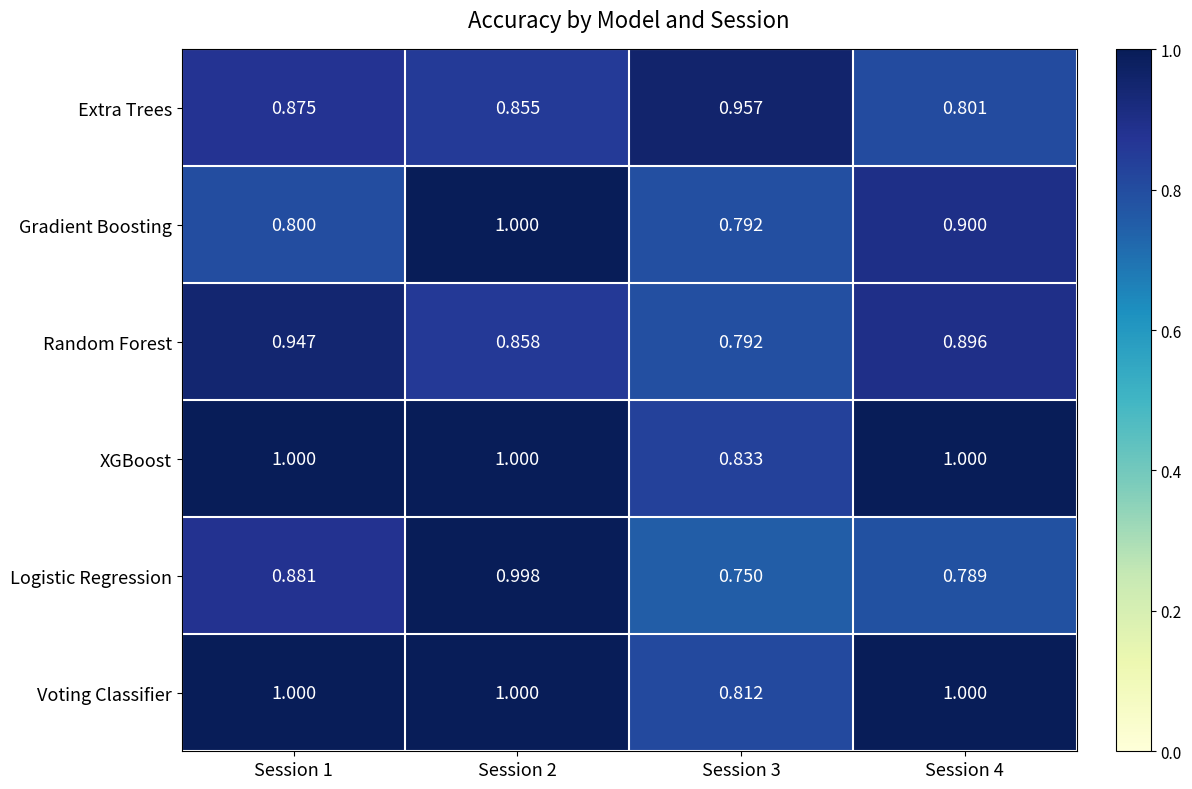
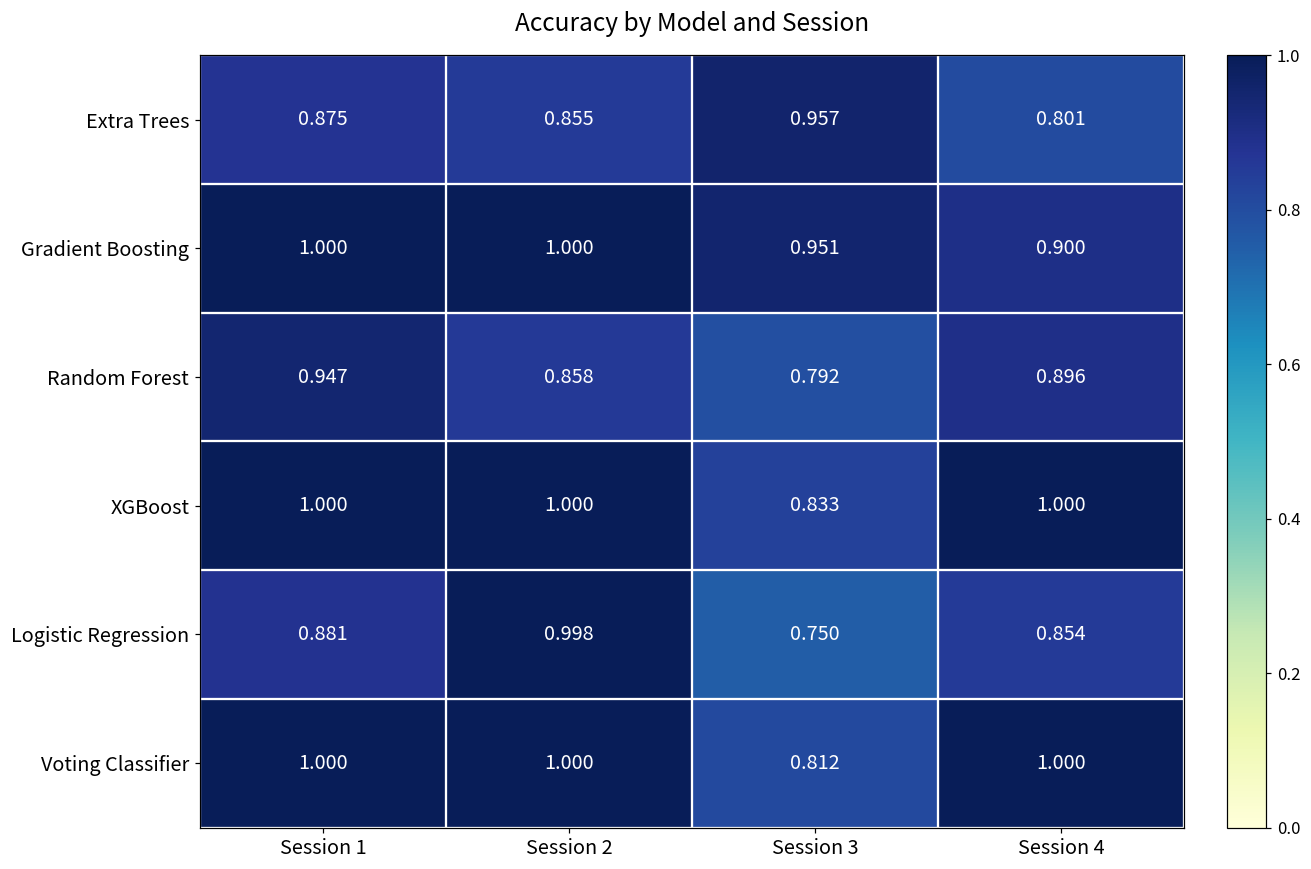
Gradient Boosting, Session 1: 0.800 -> 1.000
Gradient Boosting, Session 3: 0.792 -> 0.951
Logistic Regression, Session 4: 0.789 -> 0.854
